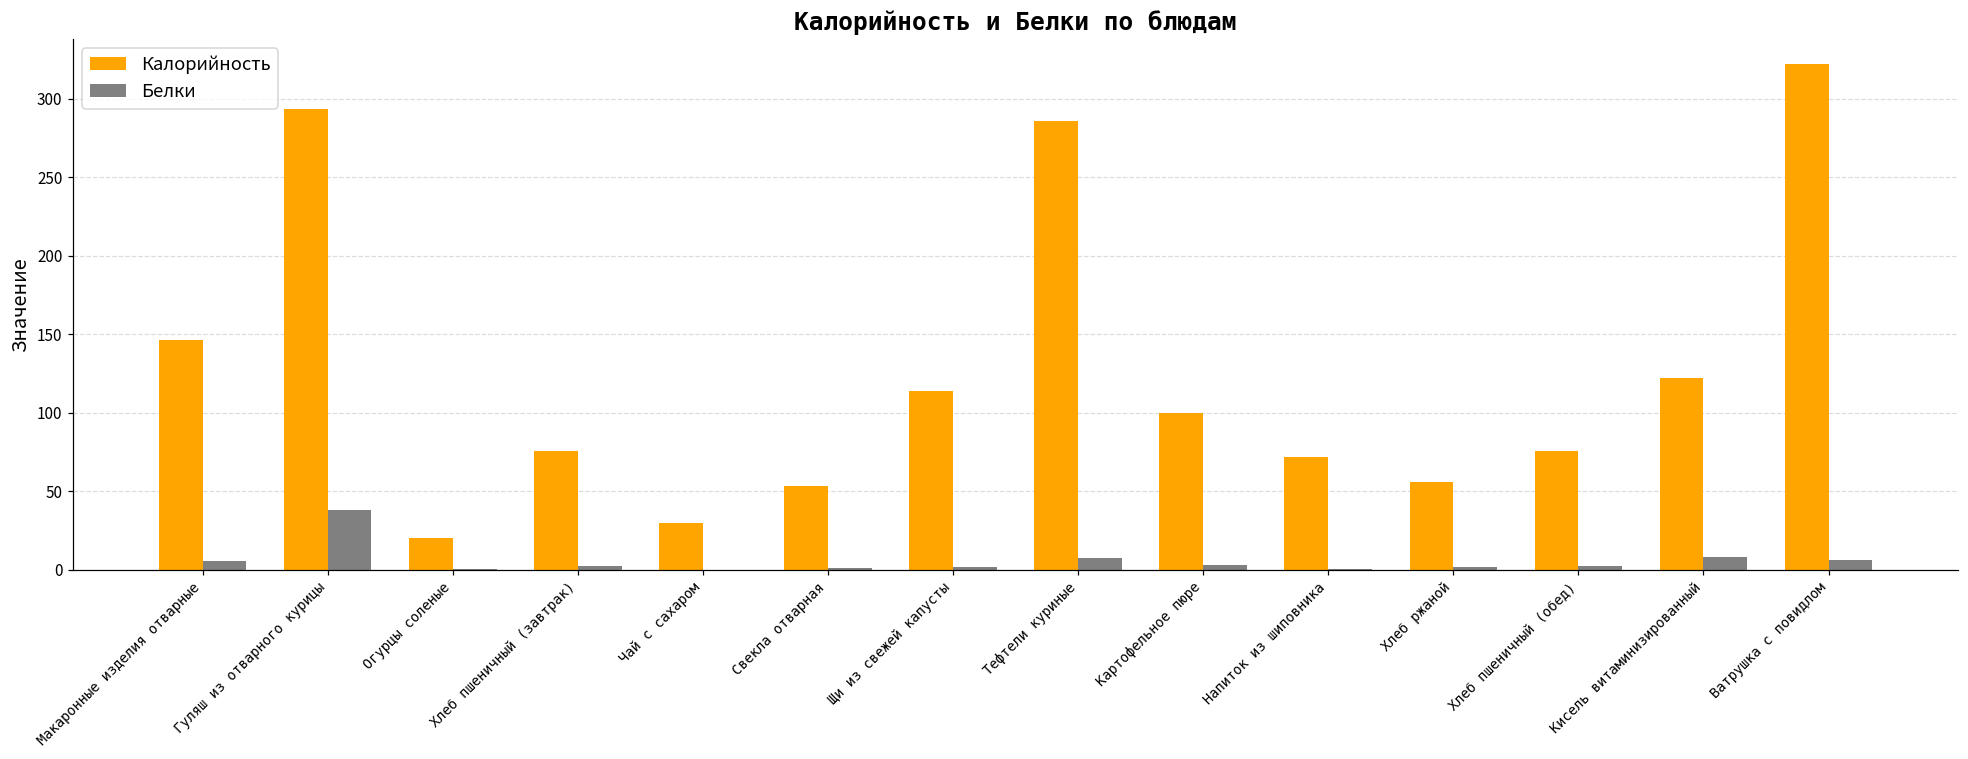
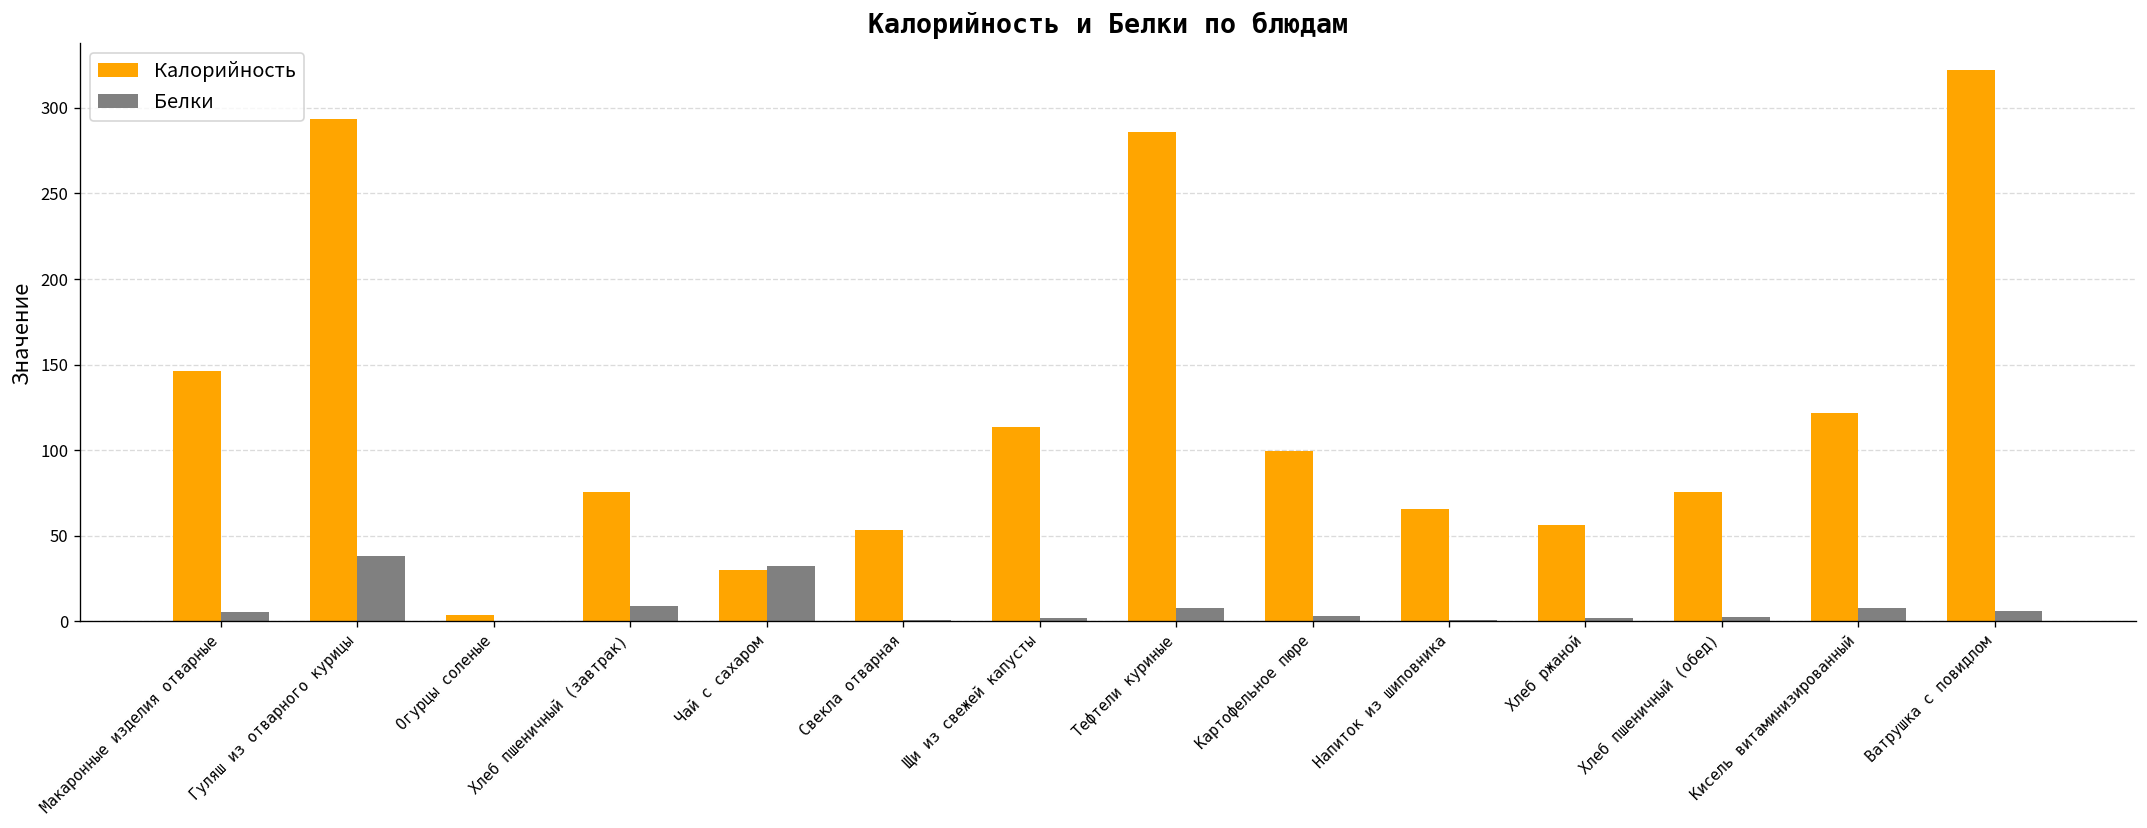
Калорийность, Огурцы соленые: 20 -> 4
Белки, Хлеб пшеничный (завтрак): 2 -> 9
Белки, Чай с сахаром: 0 -> 32
Калорийность, Напиток из шиповника: 72 -> 66
